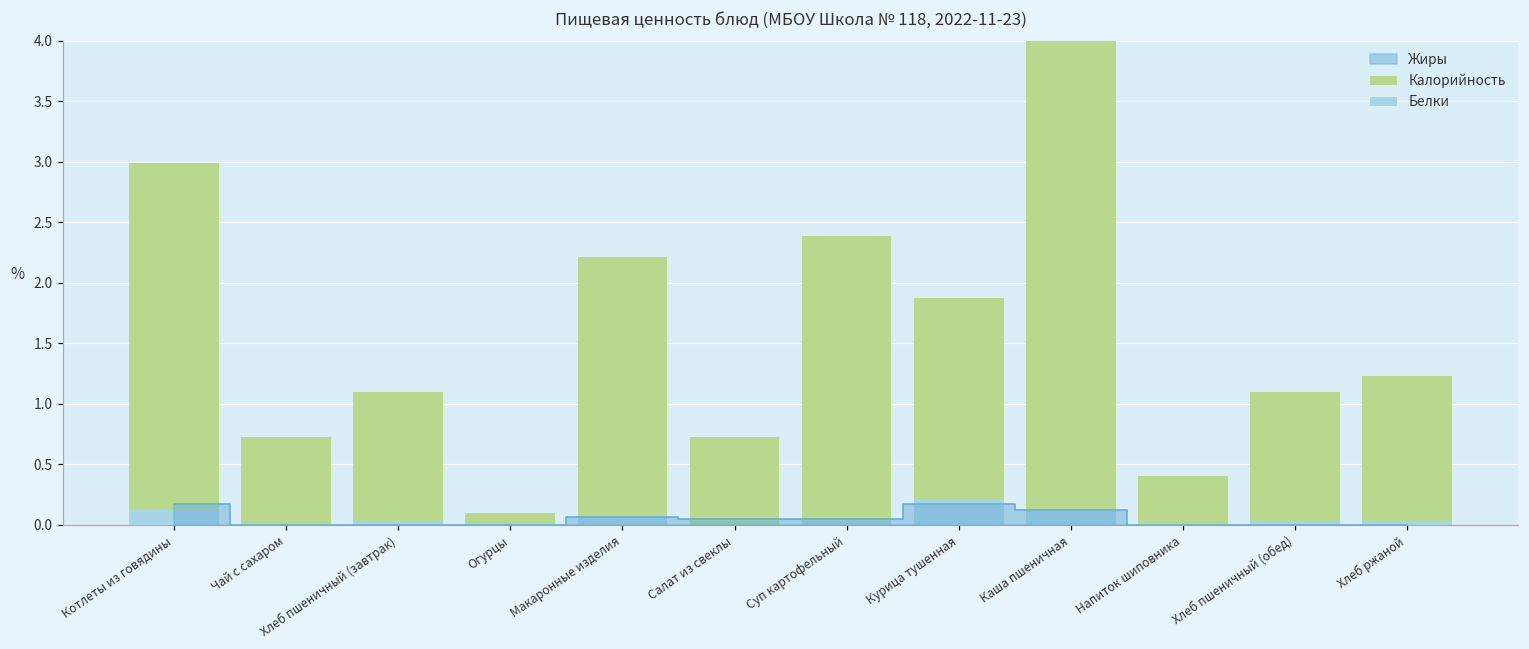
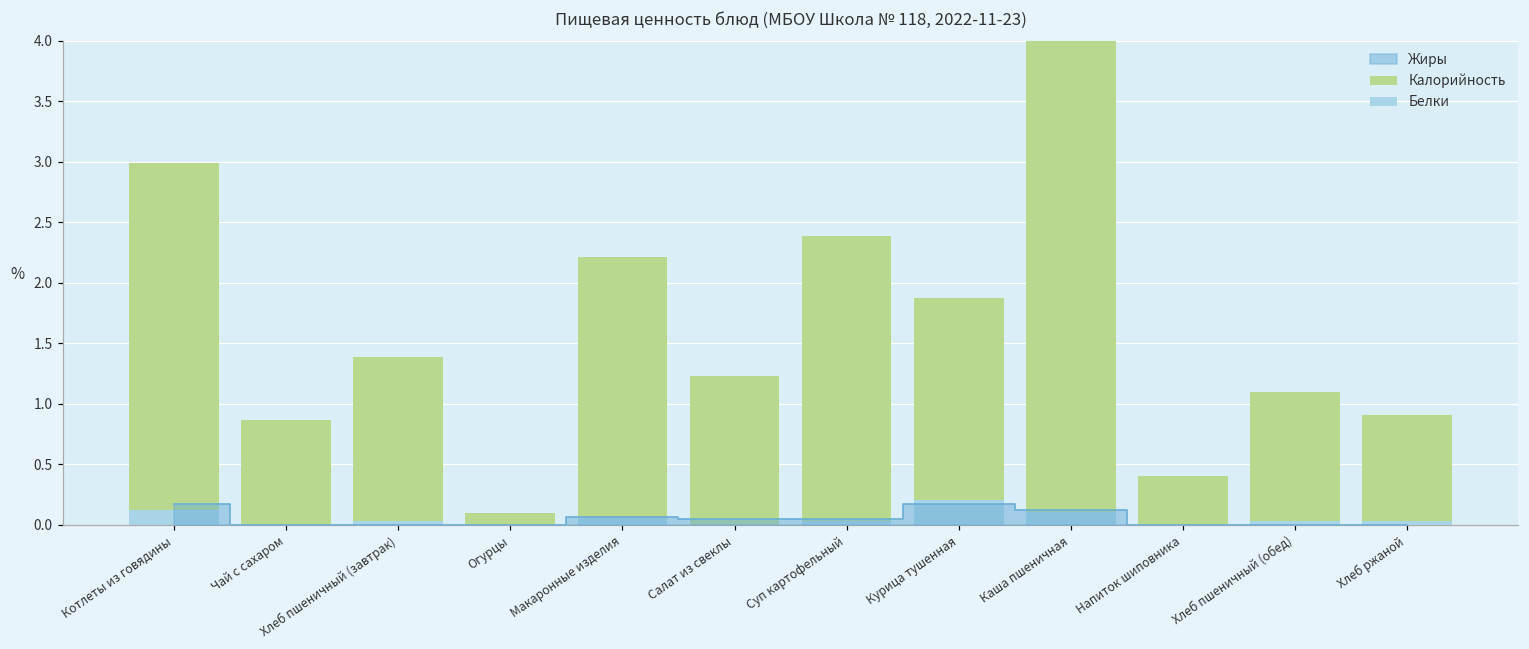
Калорийность, Чай с сахаром: 0.72 -> 0.86
Калорийность, Хлеб пшеничный (завтрак): 1.09 -> 1.38
Калорийность, Салат из свеклы: 0.72 -> 1.23
Калорийность, Хлеб ржаной: 1.23 -> 0.91
